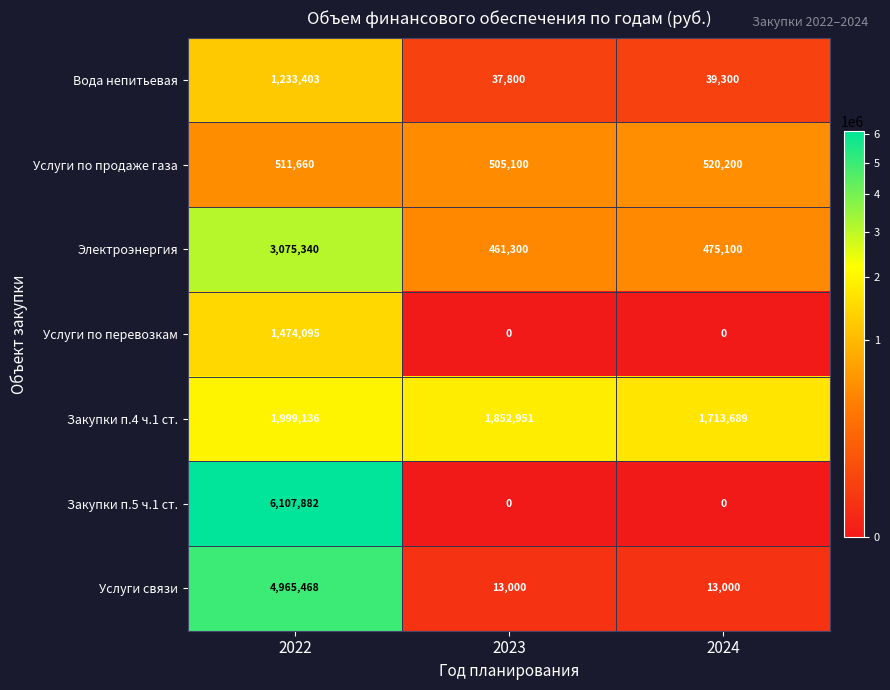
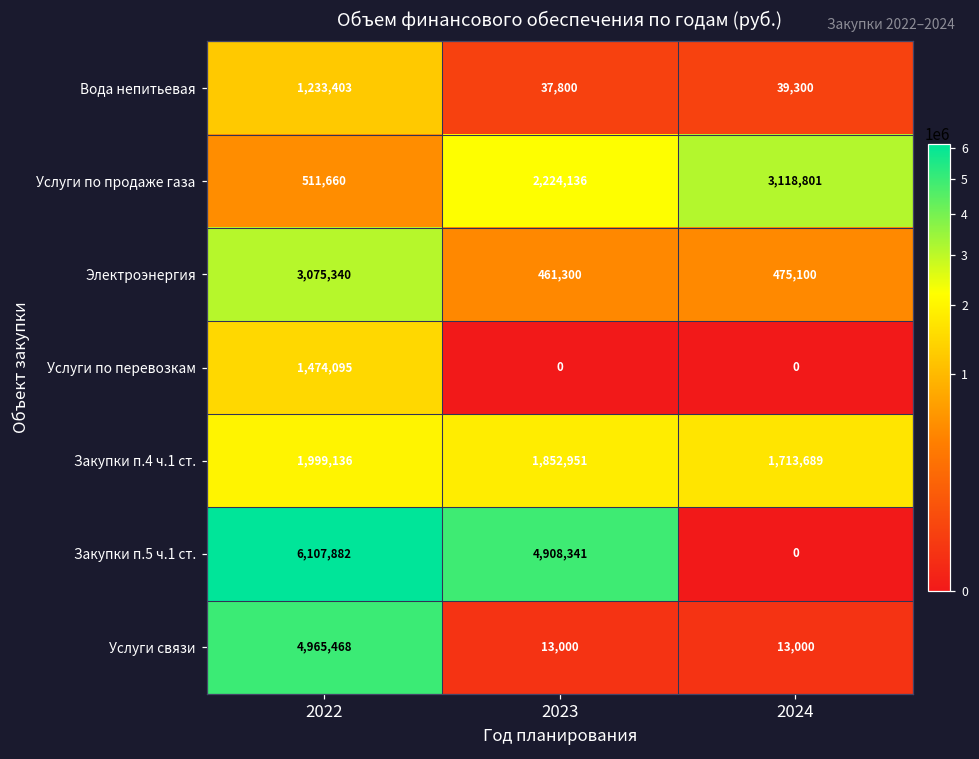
Услуги по продаже газа, 2023: 505,100 -> 2,224,136
Услуги по продаже газа, 2024: 520,200 -> 3,118,801
Закупки п.5 ч.1 ст., 2023: 0 -> 4,908,341
